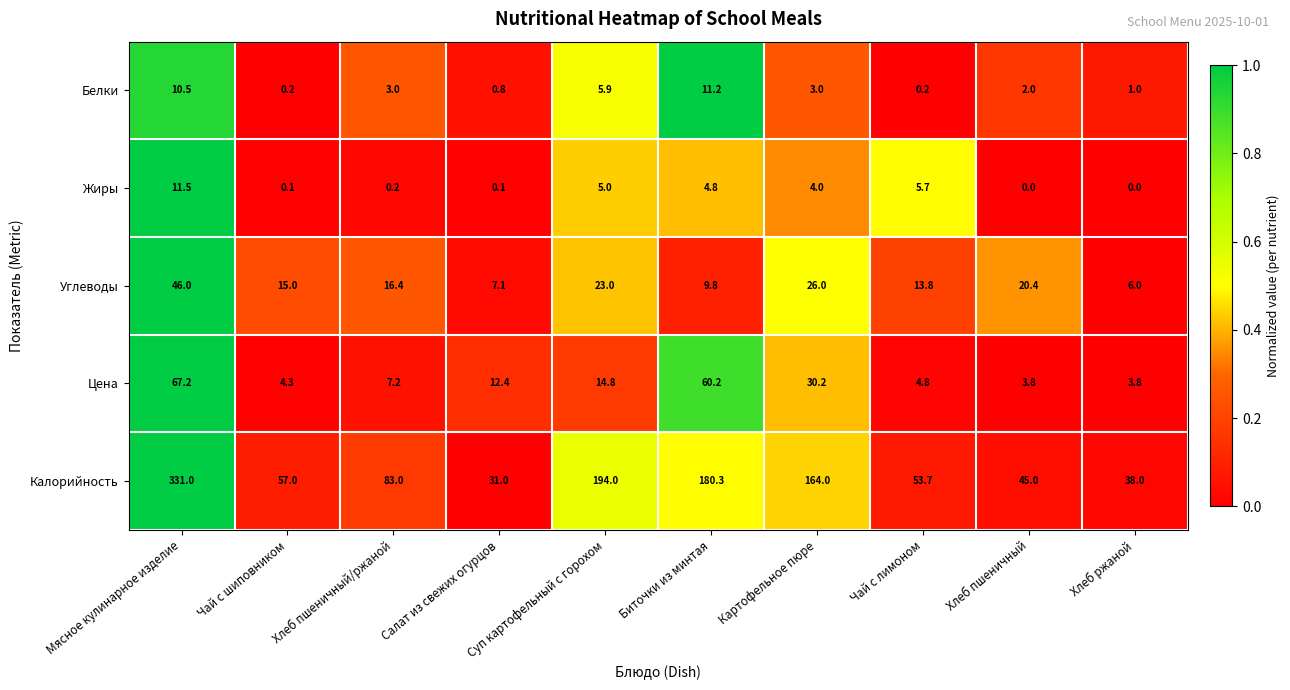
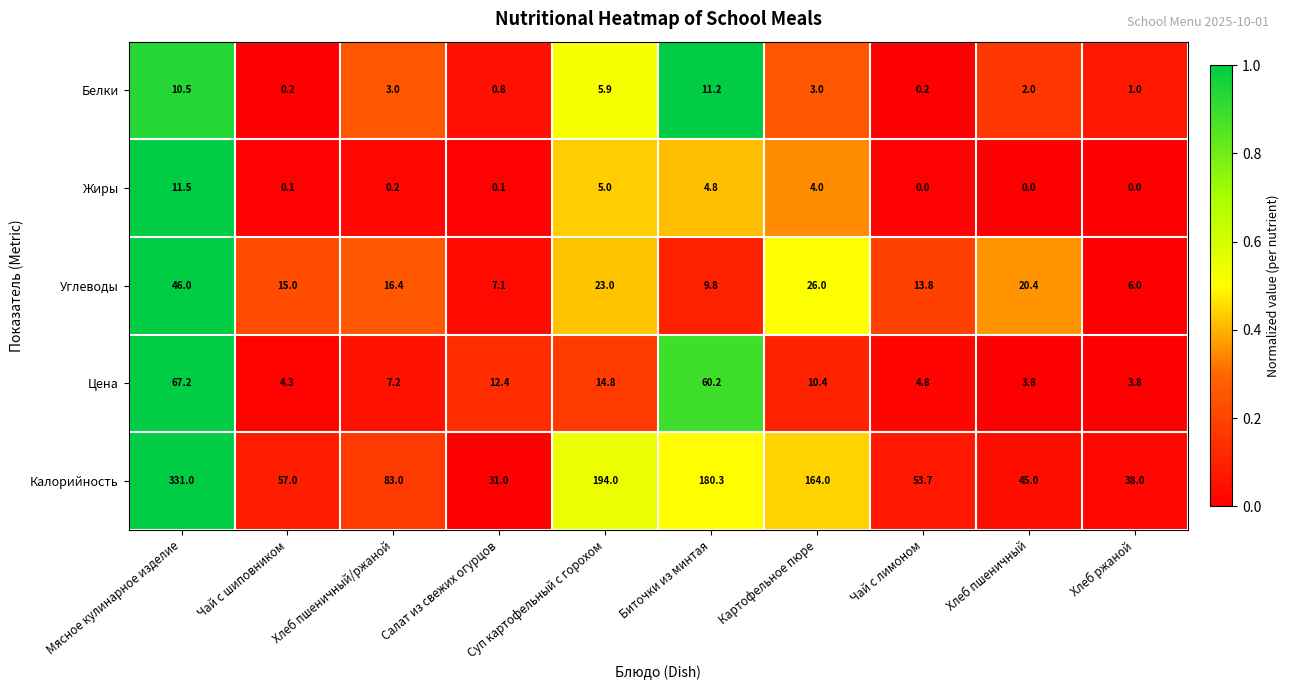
Жиры, Чай с лимоном: 5.7 -> 0.0
Цена, Картофельное пюре: 30.2 -> 10.4
